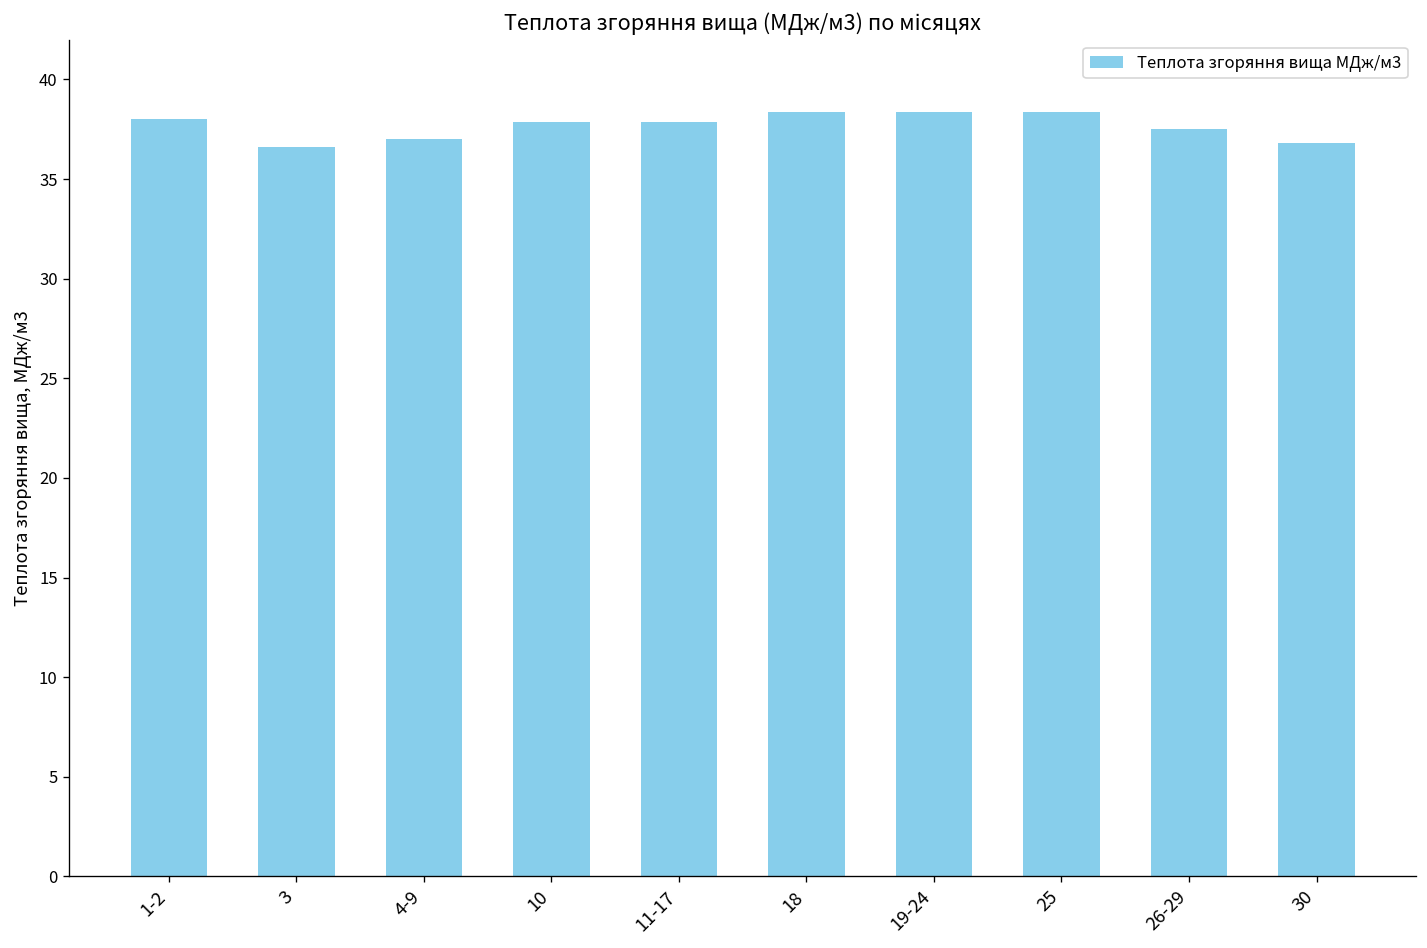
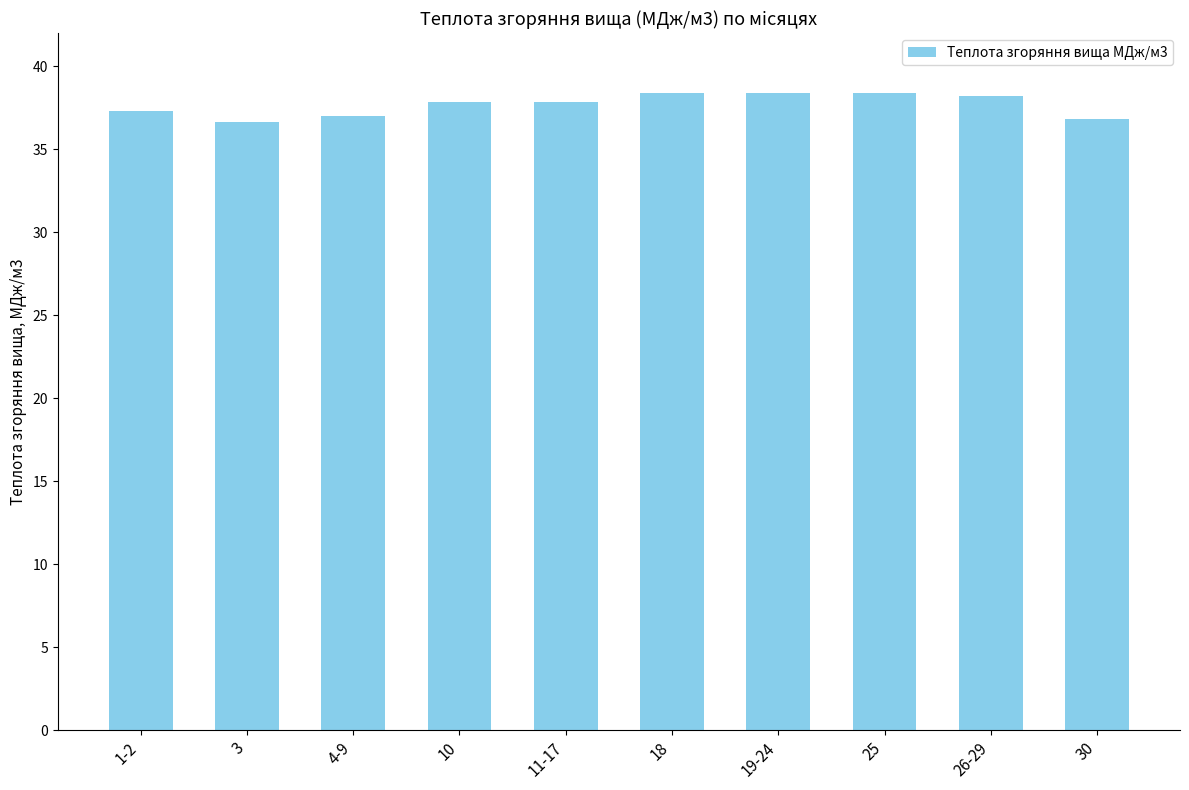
1-2: 38.0 -> 37.3
26-29: 37.5 -> 38.2
